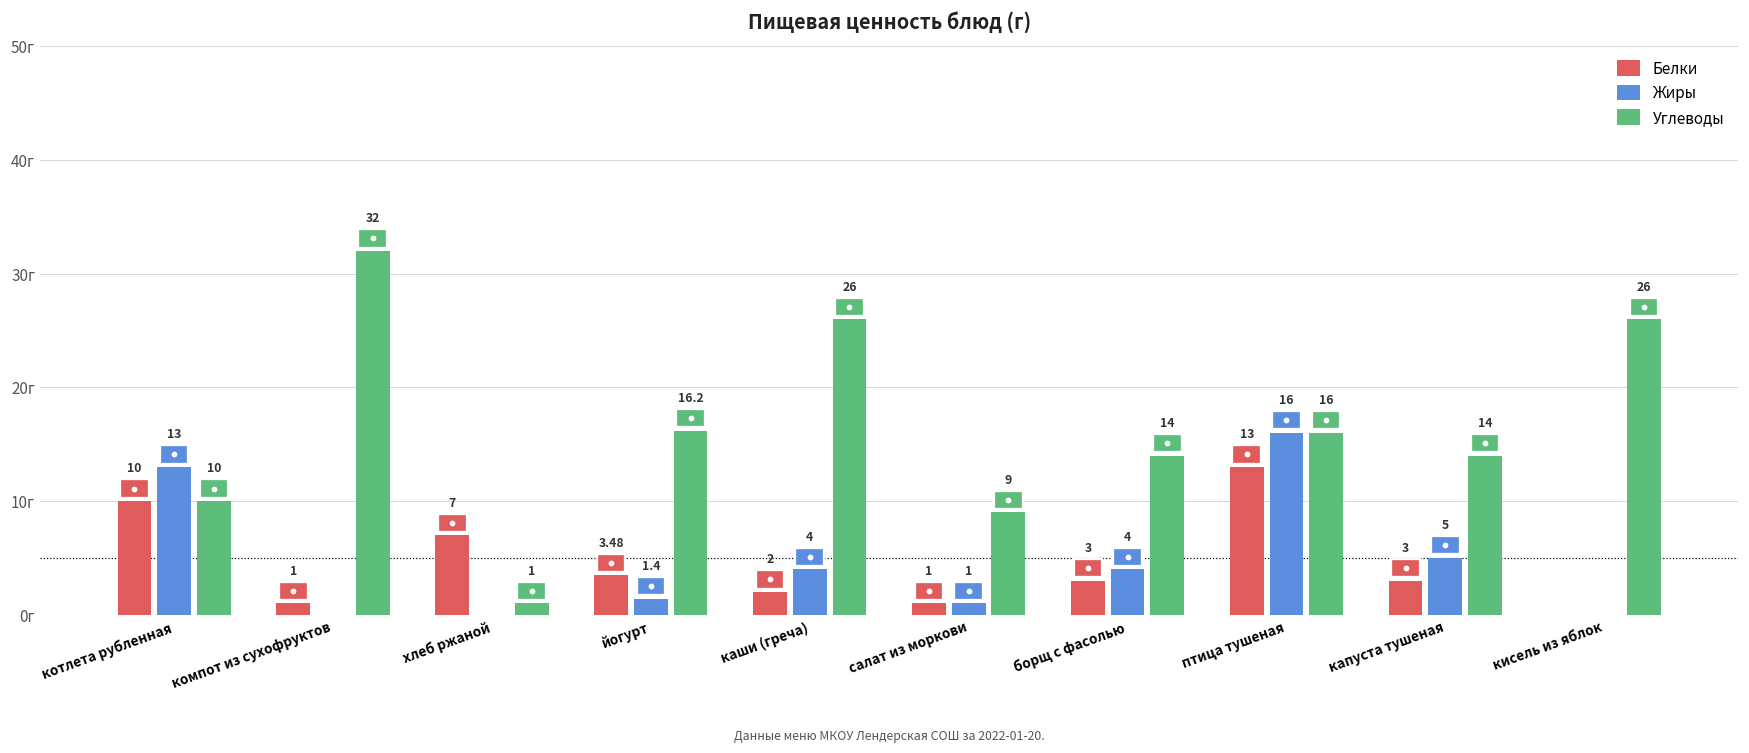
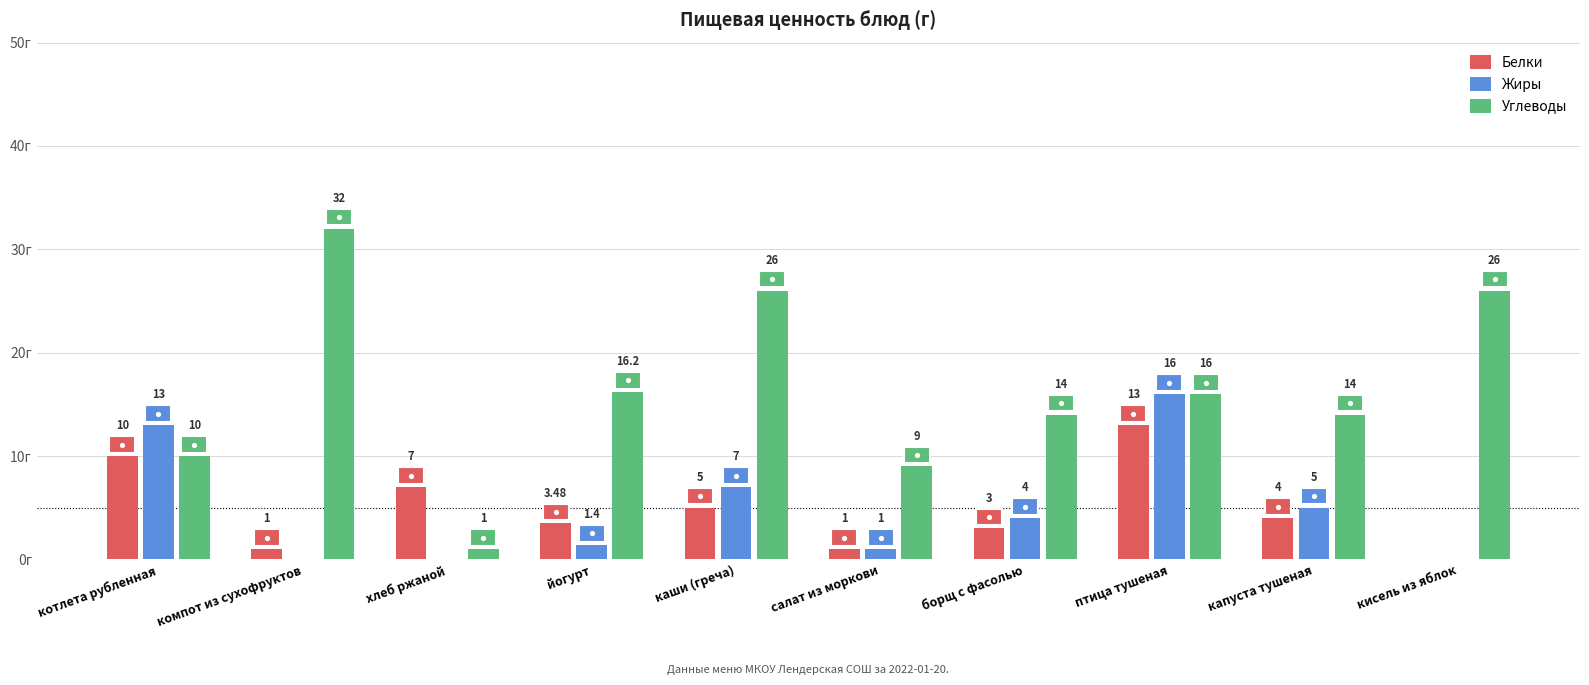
Белки, каши (греча): 2 -> 5
Жиры, каши (греча): 4 -> 7
Белки, капуста тушеная: 3 -> 4
